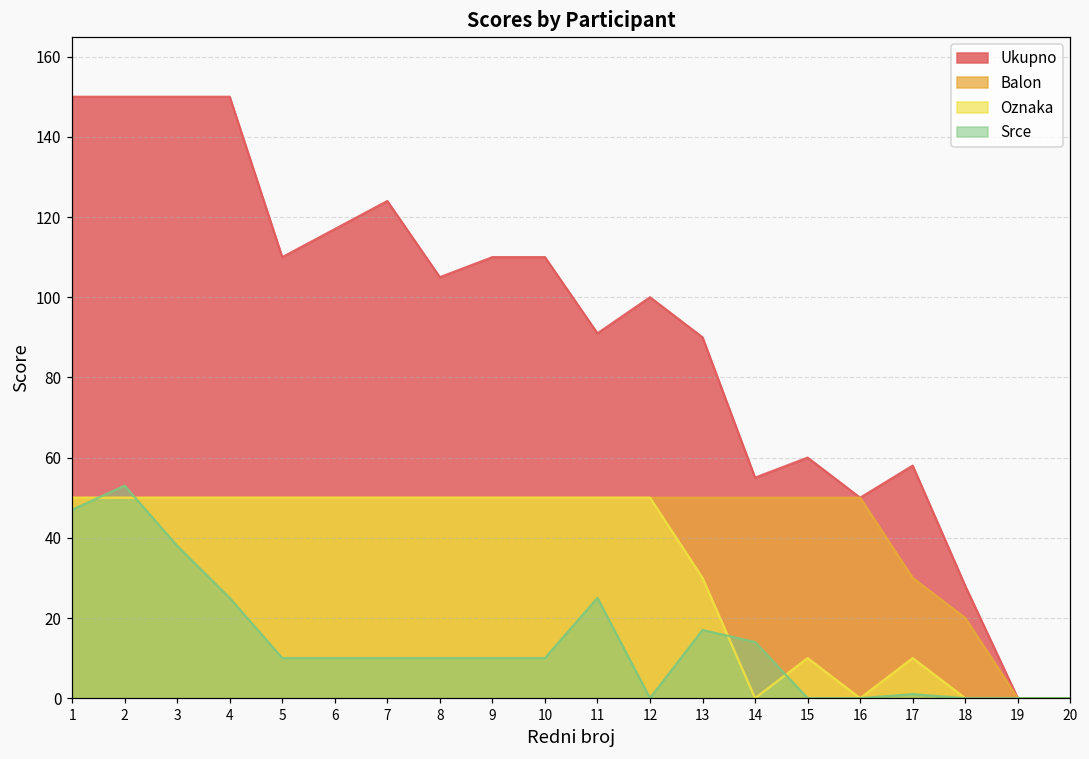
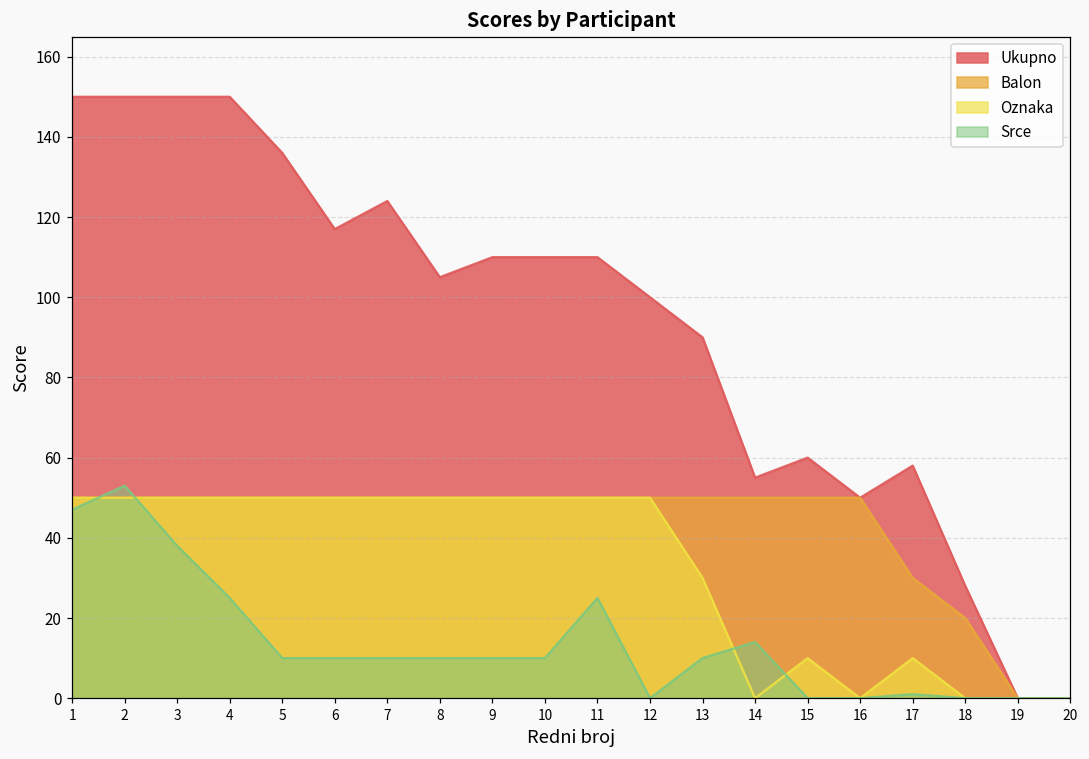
Ukupno, 5: 110 -> 136
Ukupno, 11: 91 -> 110
Srce, 13: 17 -> 10
